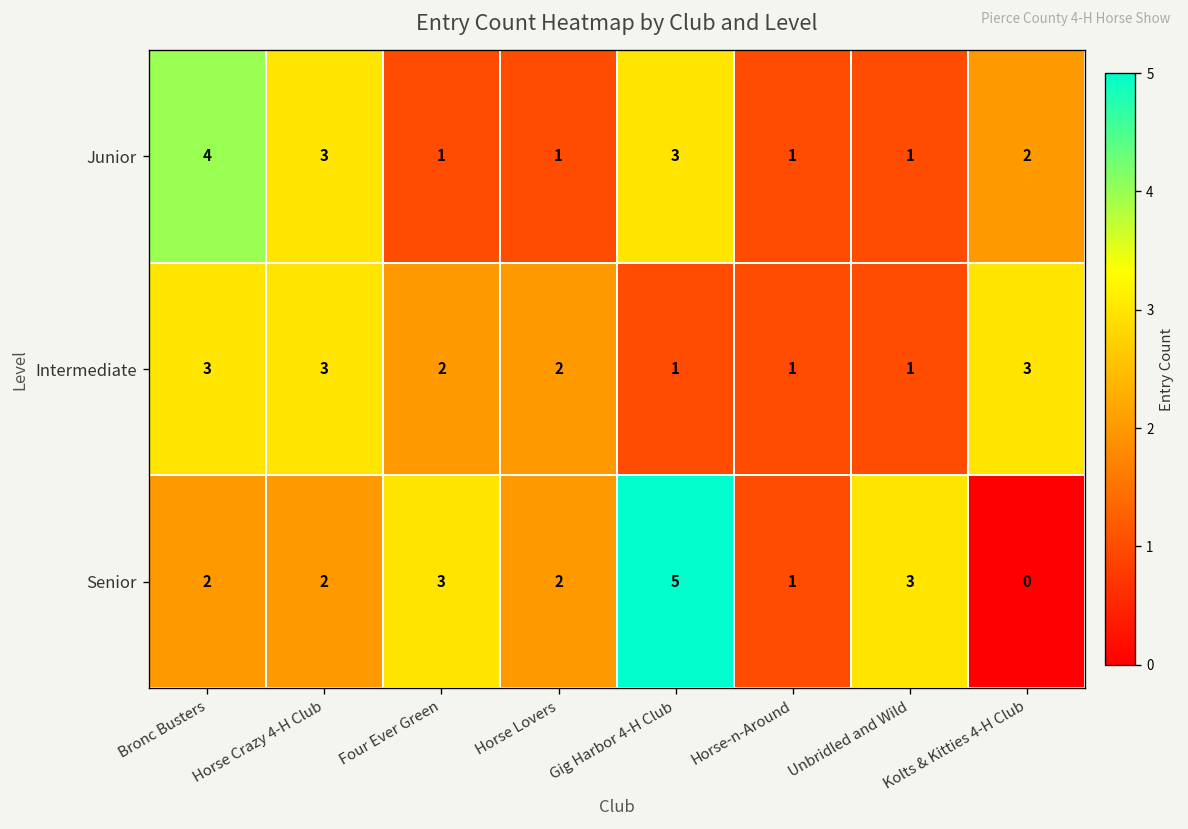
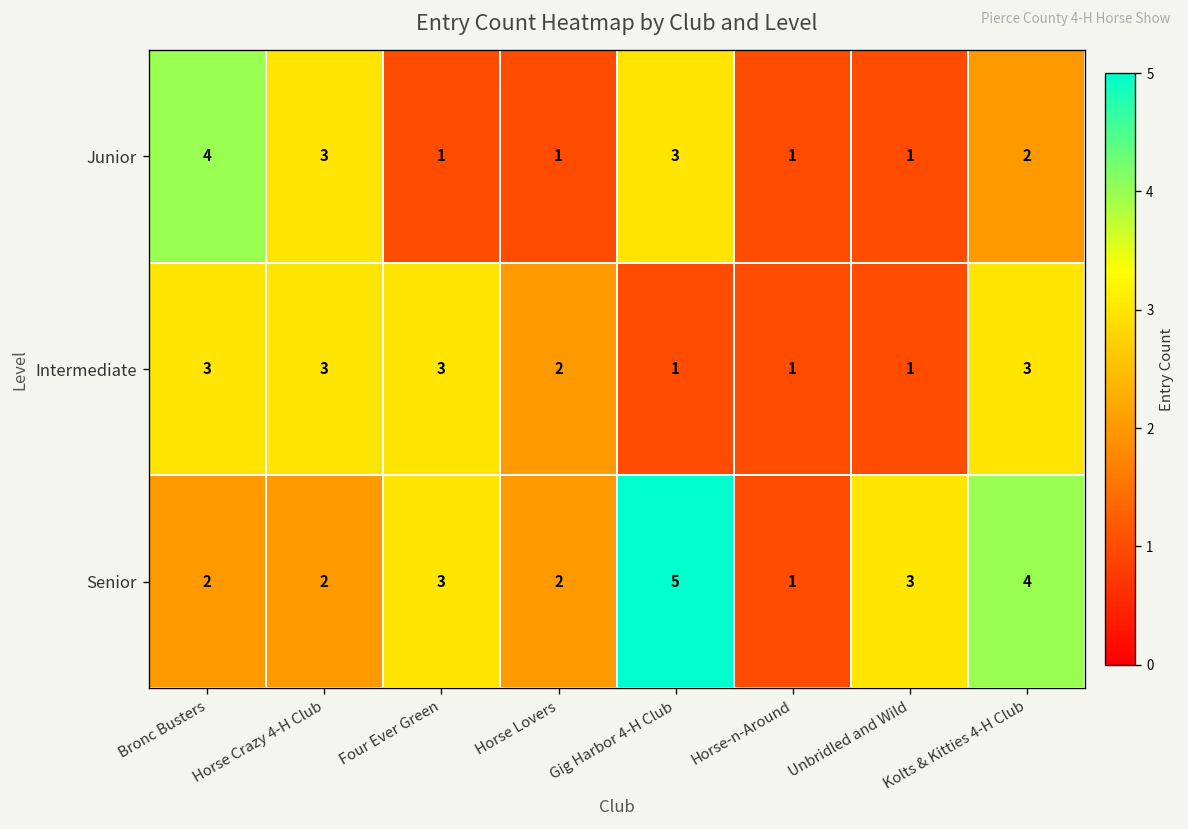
Intermediate, Four Ever Green: 2 -> 3
Senior, Kolts & Kitties 4-H Club: 0 -> 4
